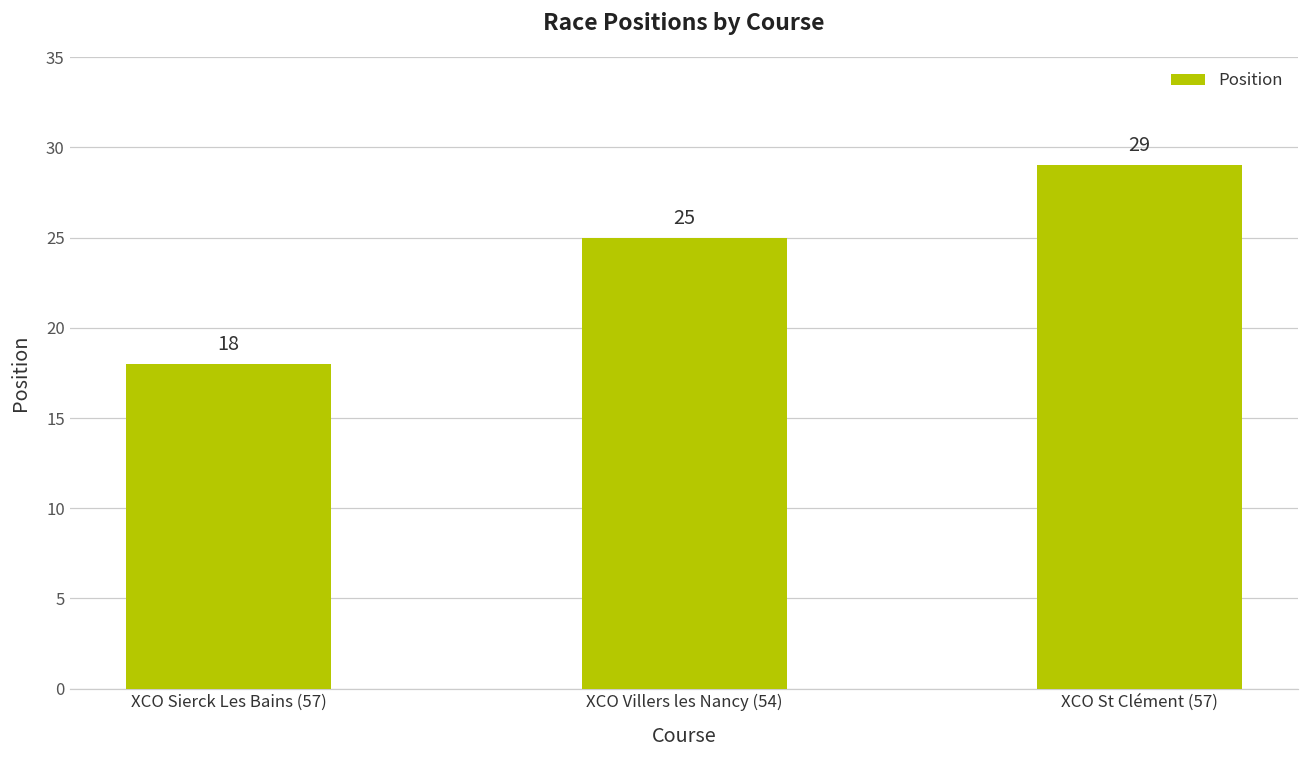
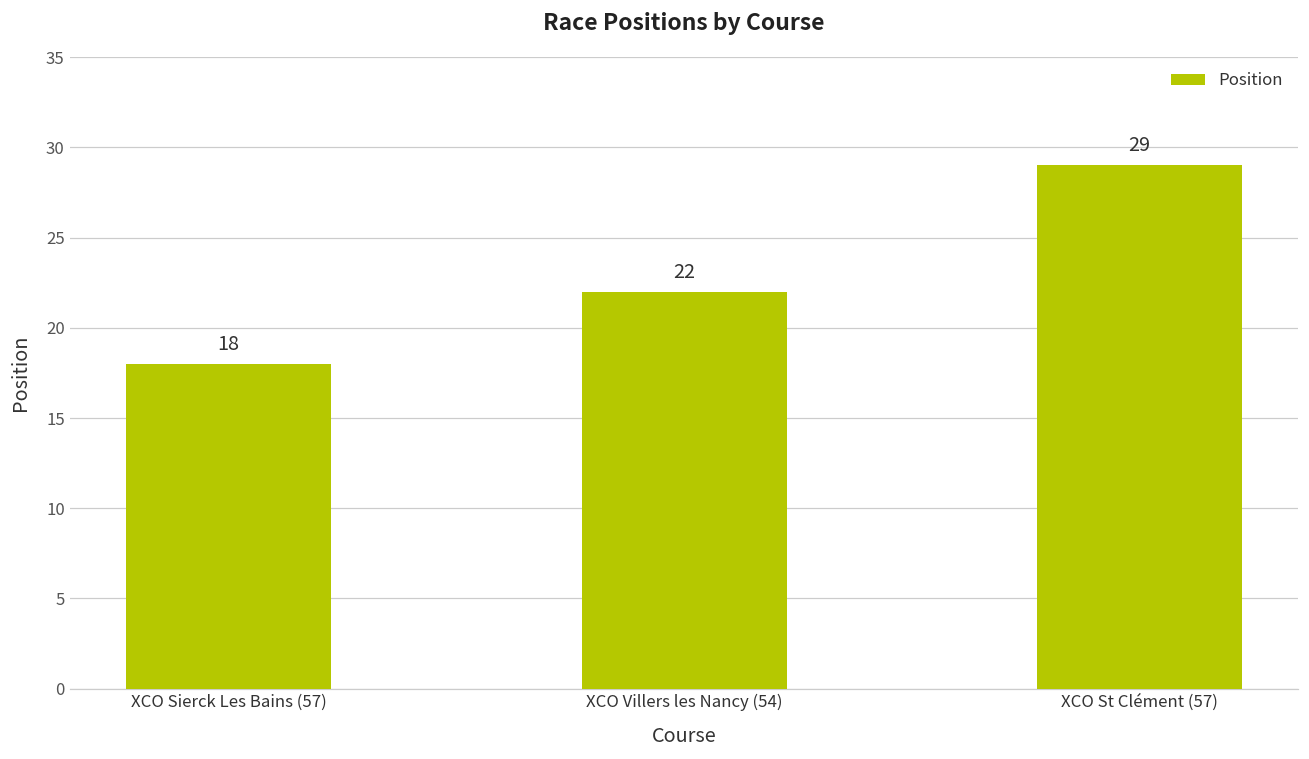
XCO Villers les Nancy (54): 25 -> 22
